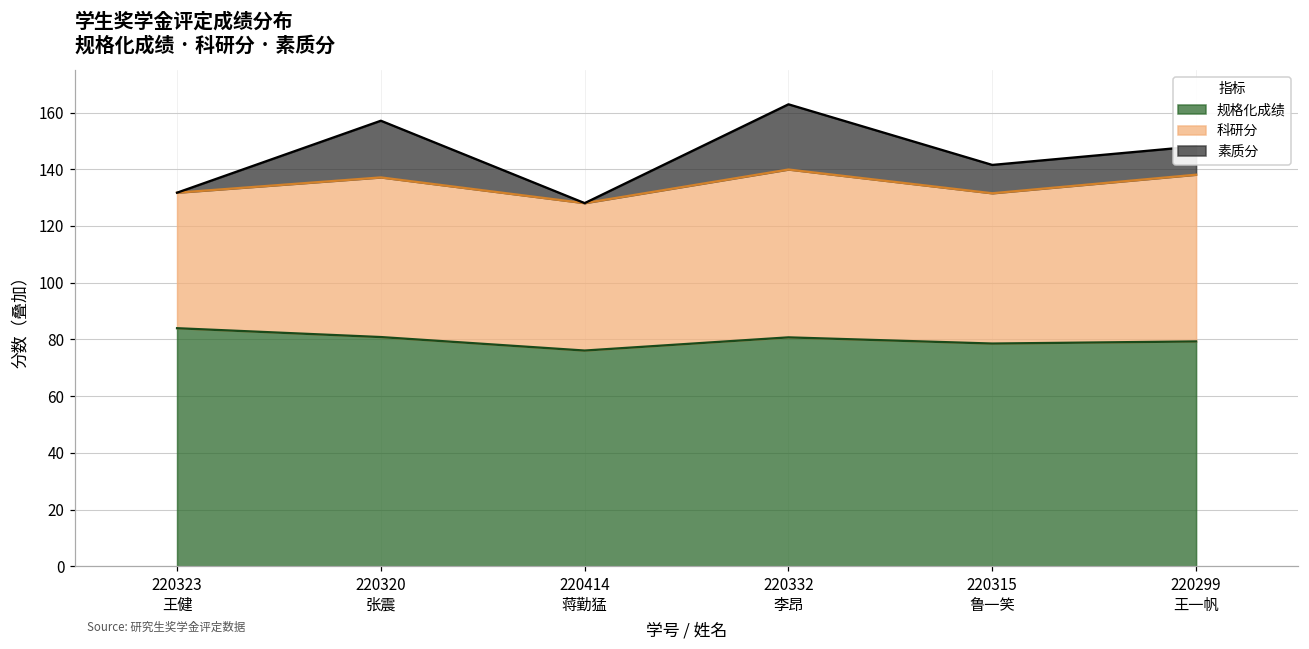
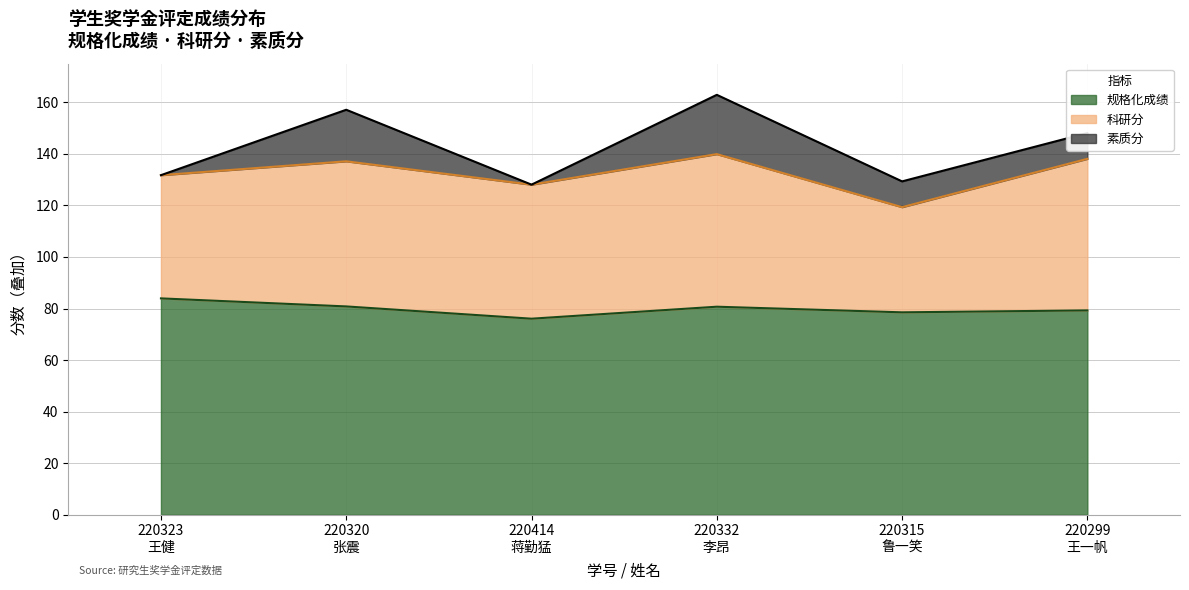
科研分, 220315 鲁一笑: 53 -> 41
